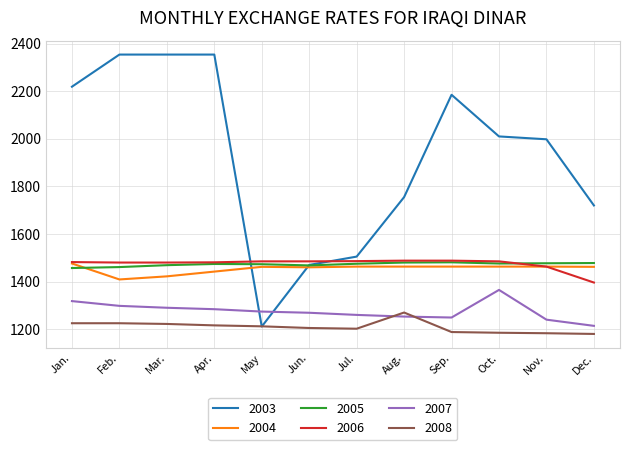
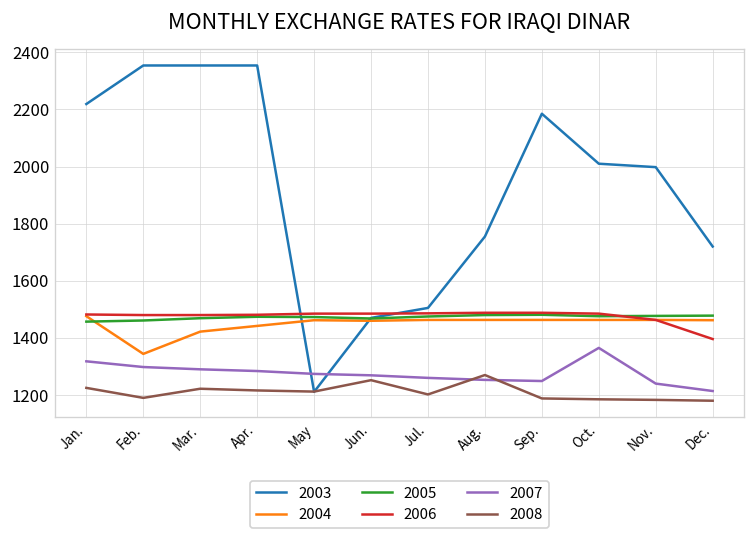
2004, Feb.: 1410 -> 1340
2008, Feb.: 1230 -> 1190
2008, Jun.: 1210 -> 1250
